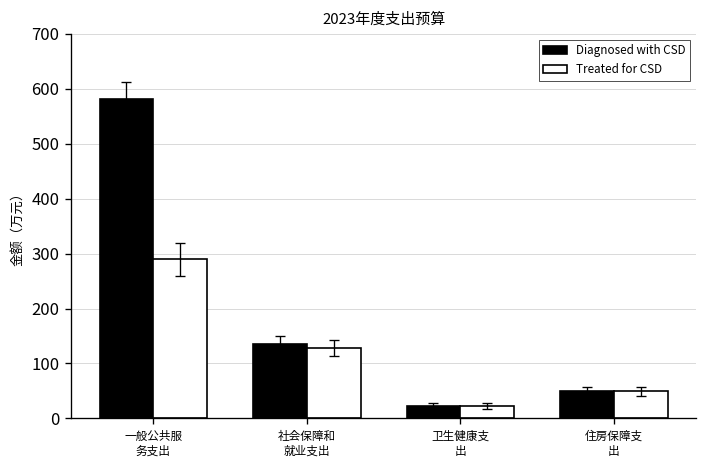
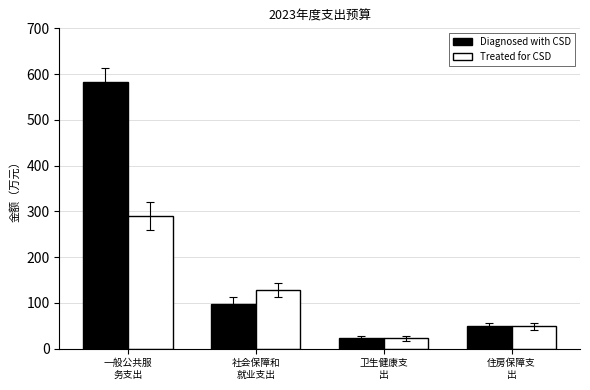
Diagnosed with CSD, 社会保障和 就业支出: 140 -> 100
